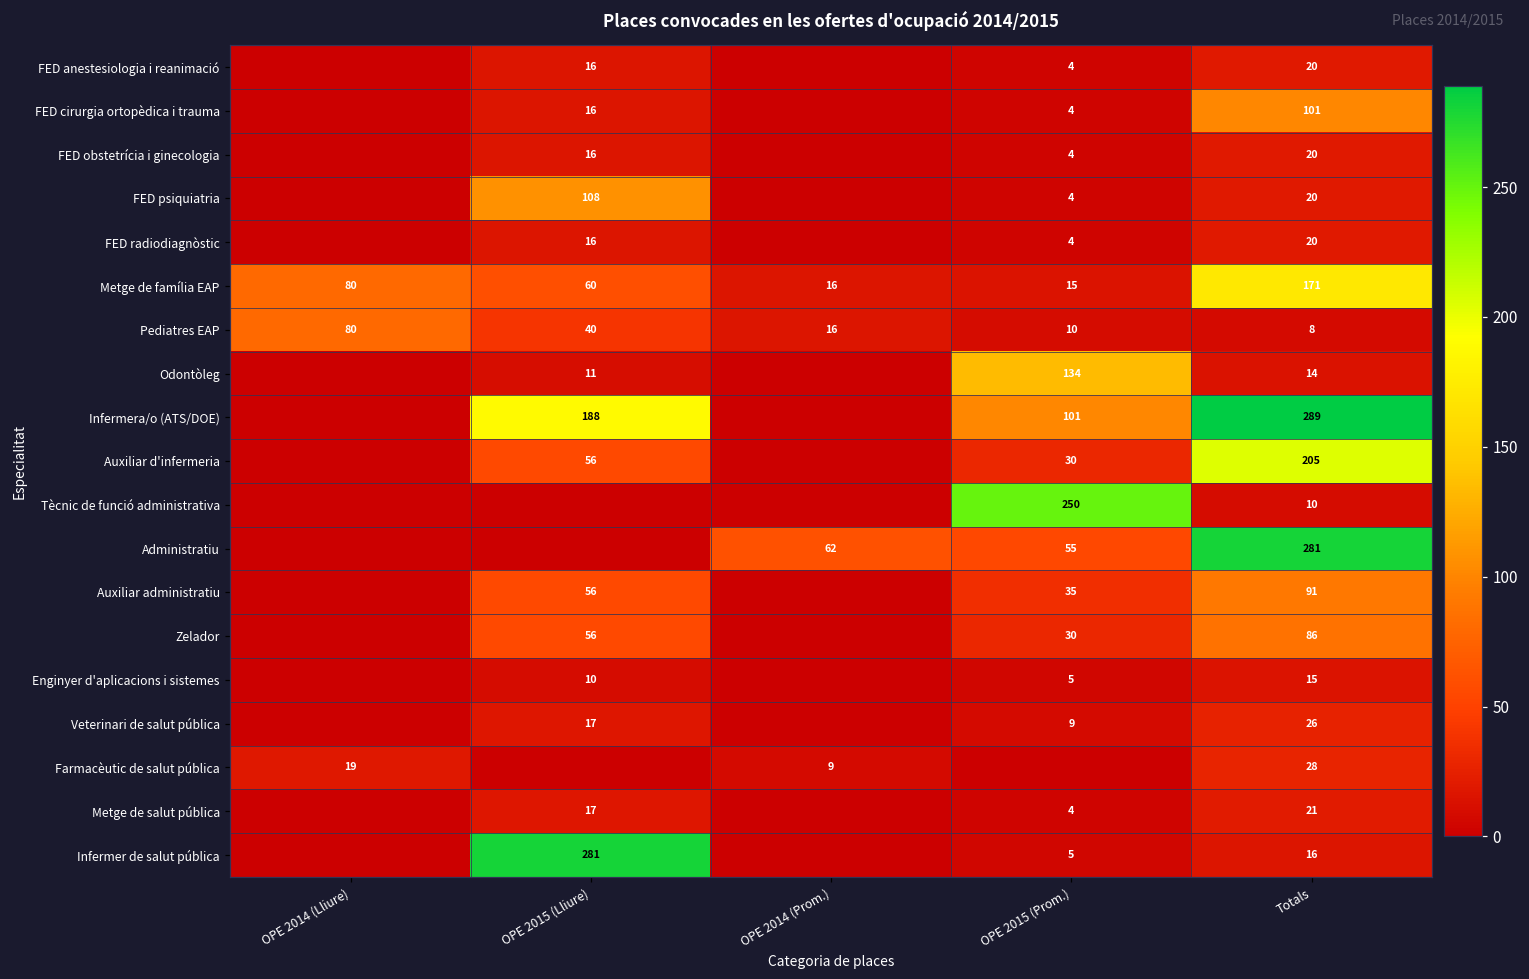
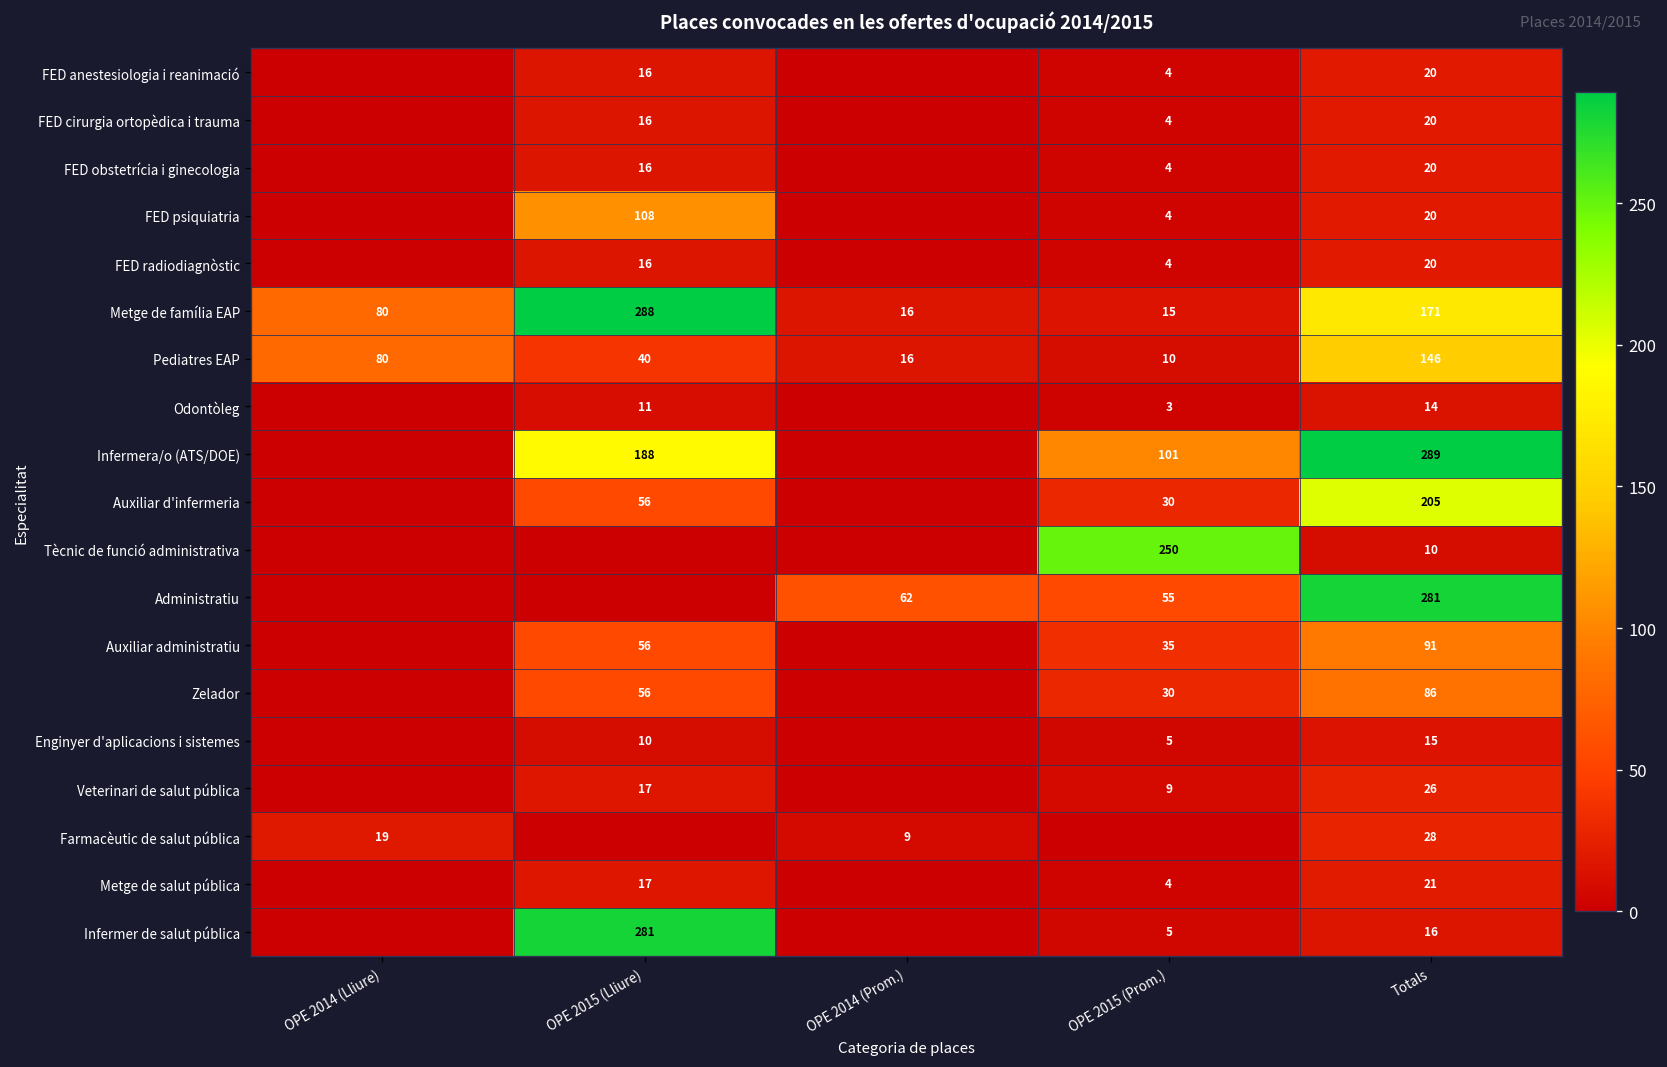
FED cirurgia ortopèdica i trauma, Totals: 101 -> 20
Metge de família EAP, OPE 2015 (Lliure): 60 -> 288
Pediatres EAP, Totals: 8 -> 146
Odontòleg, OPE 2015 (Prom.): 134 -> 3
